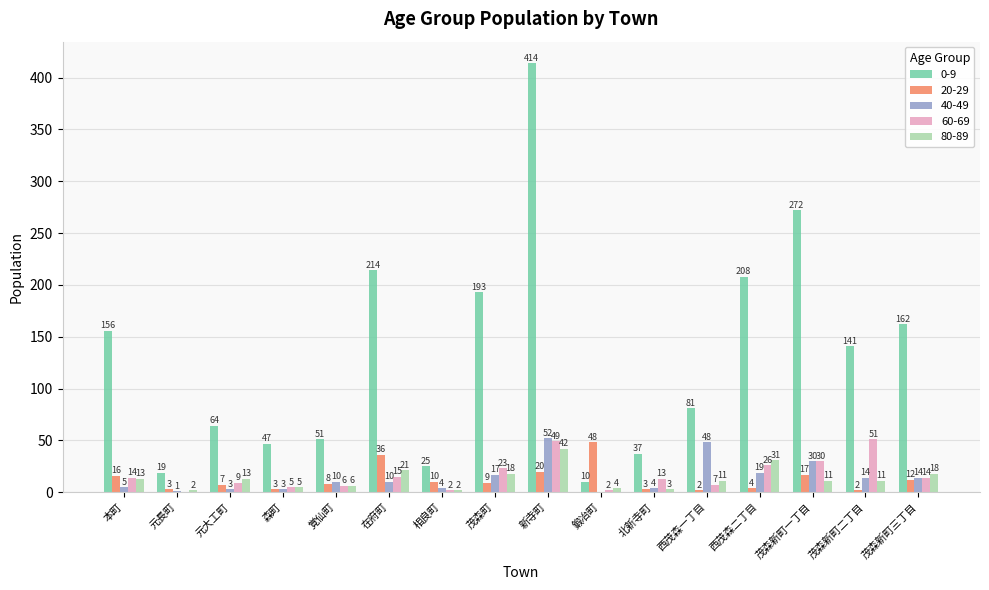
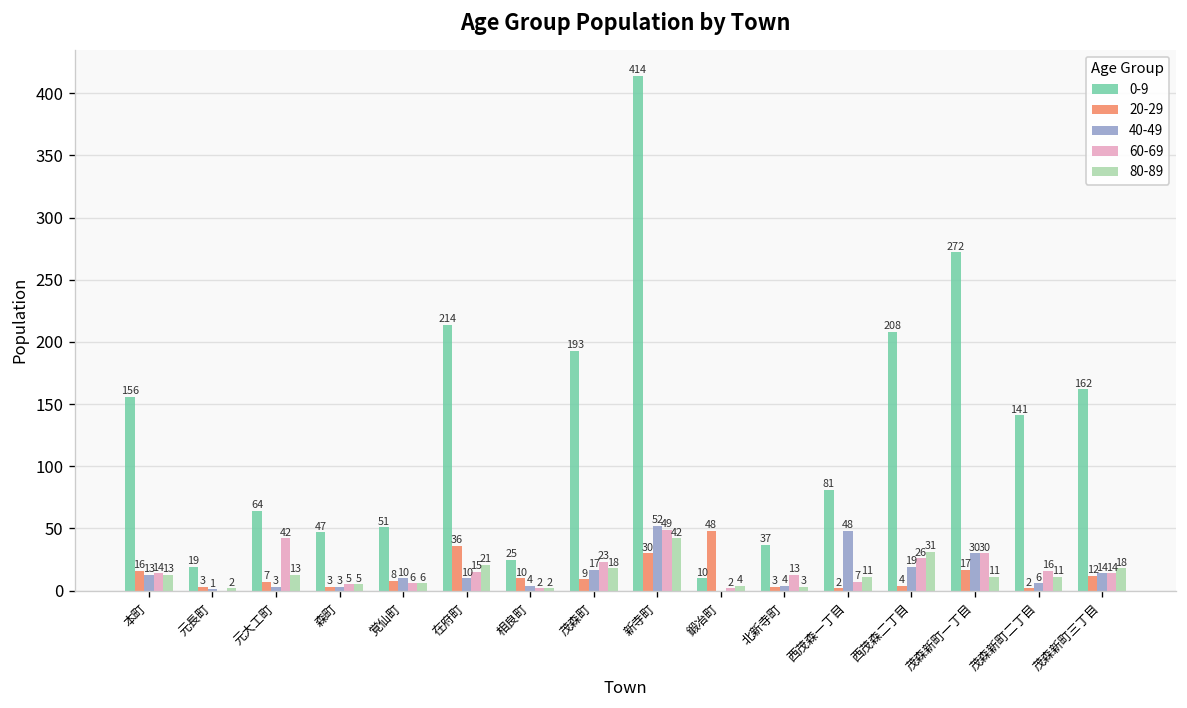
40-49, 本町: 5 -> 13
60-69, 元大工町: 9 -> 42
20-29, 新寺町: 20 -> 30
40-49, 茂森新町二丁目: 14 -> 6
60-69, 茂森新町二丁目: 51 -> 16
